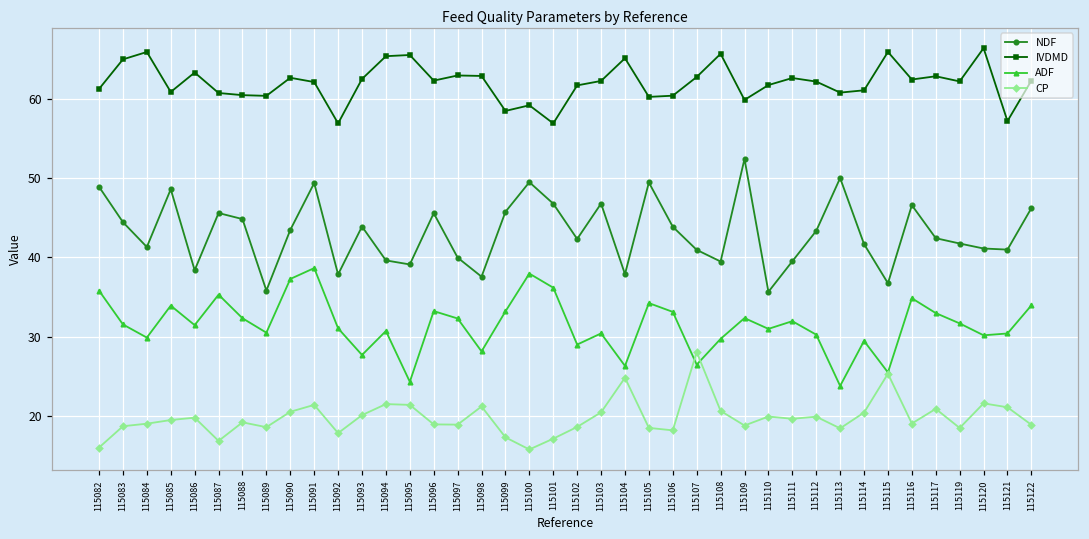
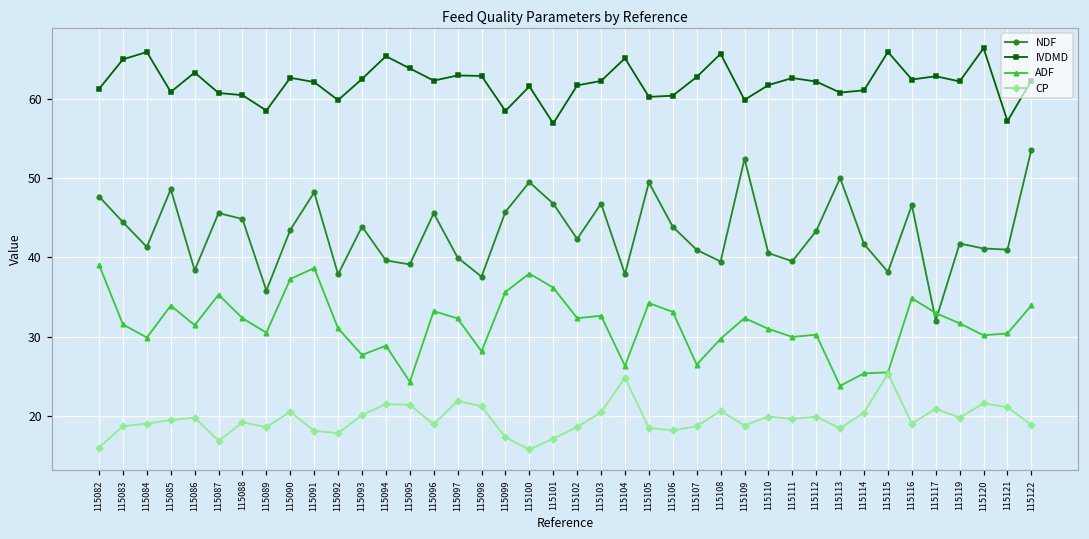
NDF, 115082: 49 -> 48
ADF, 115082: 36 -> 39
IVDMD, 115089: 60 -> 59
NDF, 115091: 49 -> 48
CP, 115091: 21 -> 18
IVDMD, 115092: 57 -> 60
ADF, 115094: 31 -> 29
IVDMD, 115095: 66 -> 64
CP, 115097: 19 -> 22
ADF, 115099: 33 -> 36
IVDMD, 115100: 59 -> 62
ADF, 115102: 29 -> 32
ADF, 115103: 30 -> 33
CP, 115107: 28 -> 19
NDF, 115110: 36 -> 41
ADF, 115111: 32 -> 30
ADF, 115114: 29 -> 25
NDF, 115115: 37 -> 38
NDF, 115117: 42 -> 32
CP, 115119: 19 -> 20
NDF, 115122: 46 -> 54
